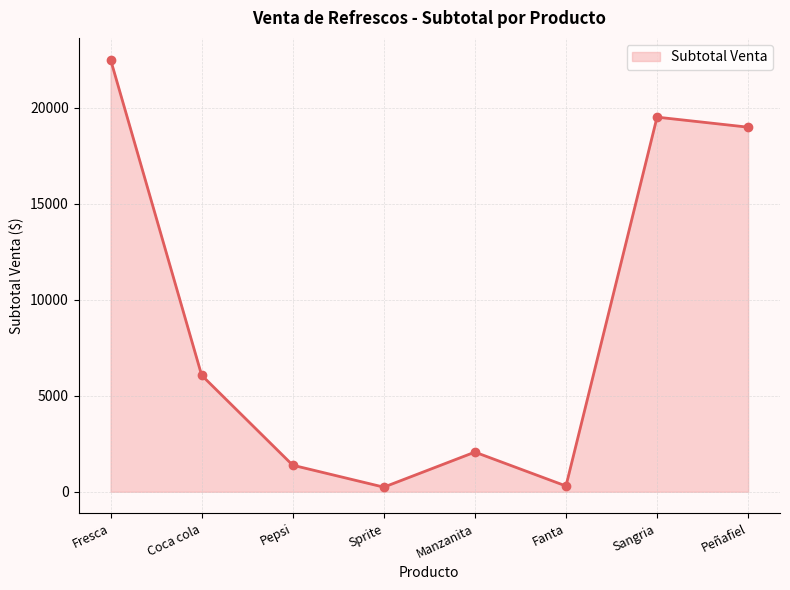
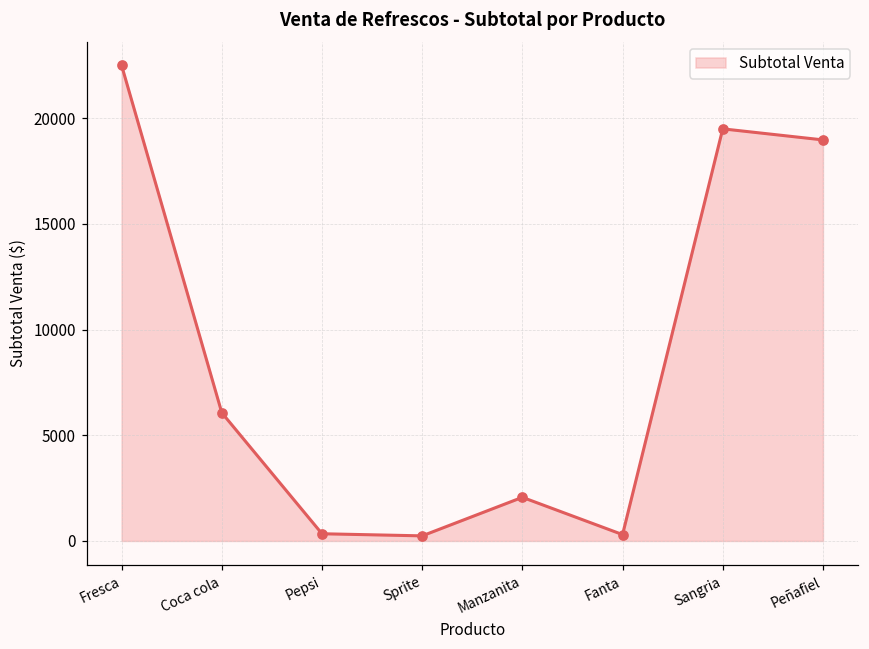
Pepsi: 1400 -> 300
